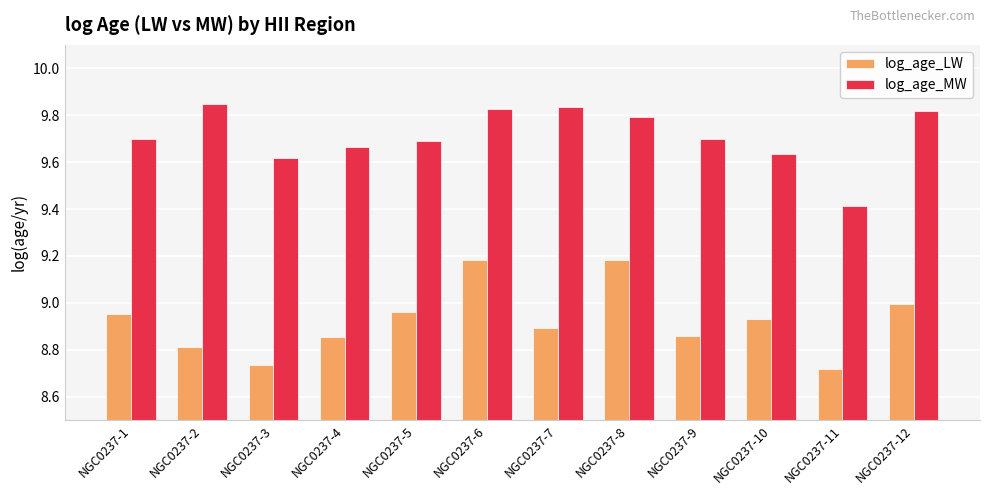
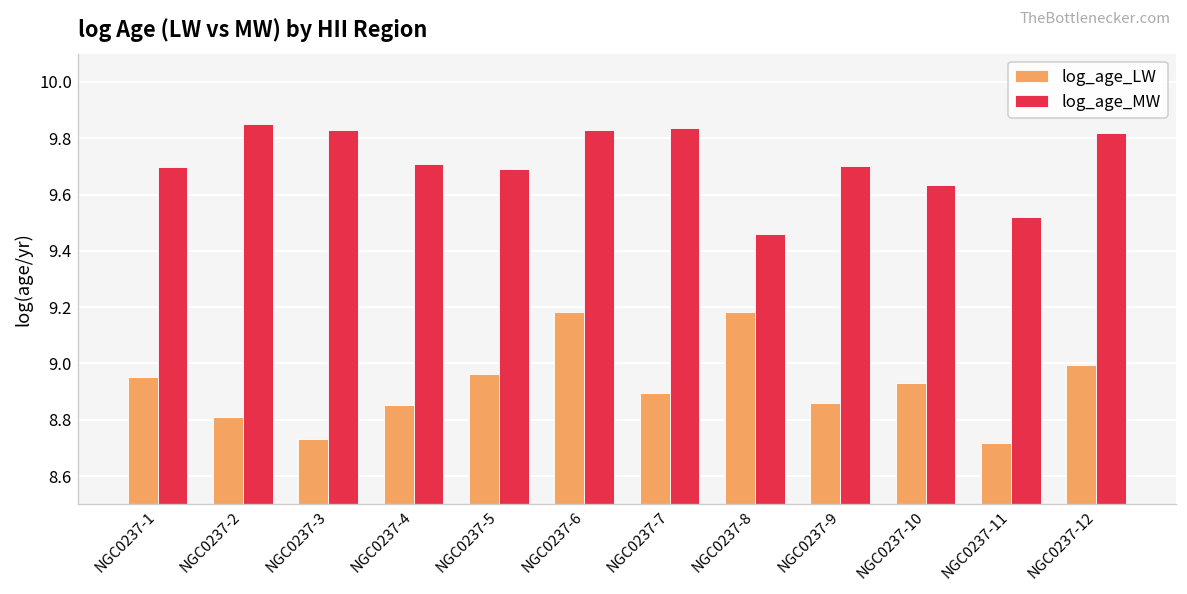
log_age_MW, NGC0237-3: 9.62 -> 9.83
log_age_MW, NGC0237-4: 9.66 -> 9.71
log_age_MW, NGC0237-8: 9.79 -> 9.46
log_age_MW, NGC0237-11: 9.41 -> 9.52
